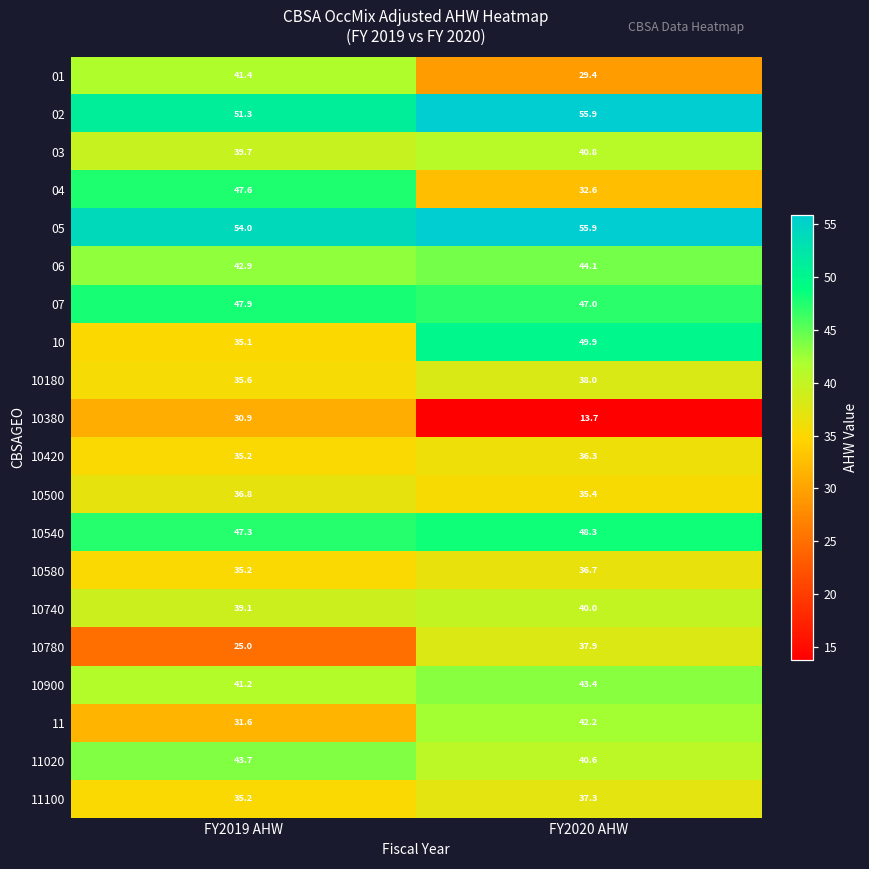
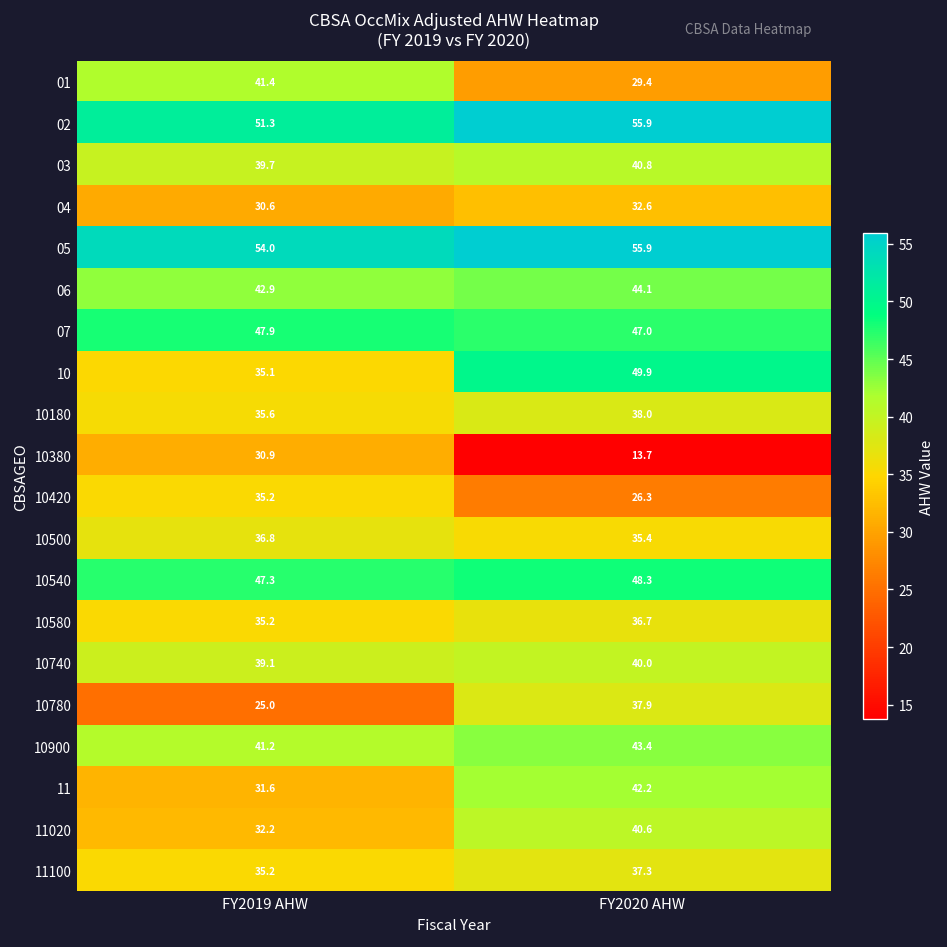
04, FY2019 AHW: 47.6 -> 30.6
10420, FY2020 AHW: 36.3 -> 26.3
11020, FY2019 AHW: 43.7 -> 32.2
